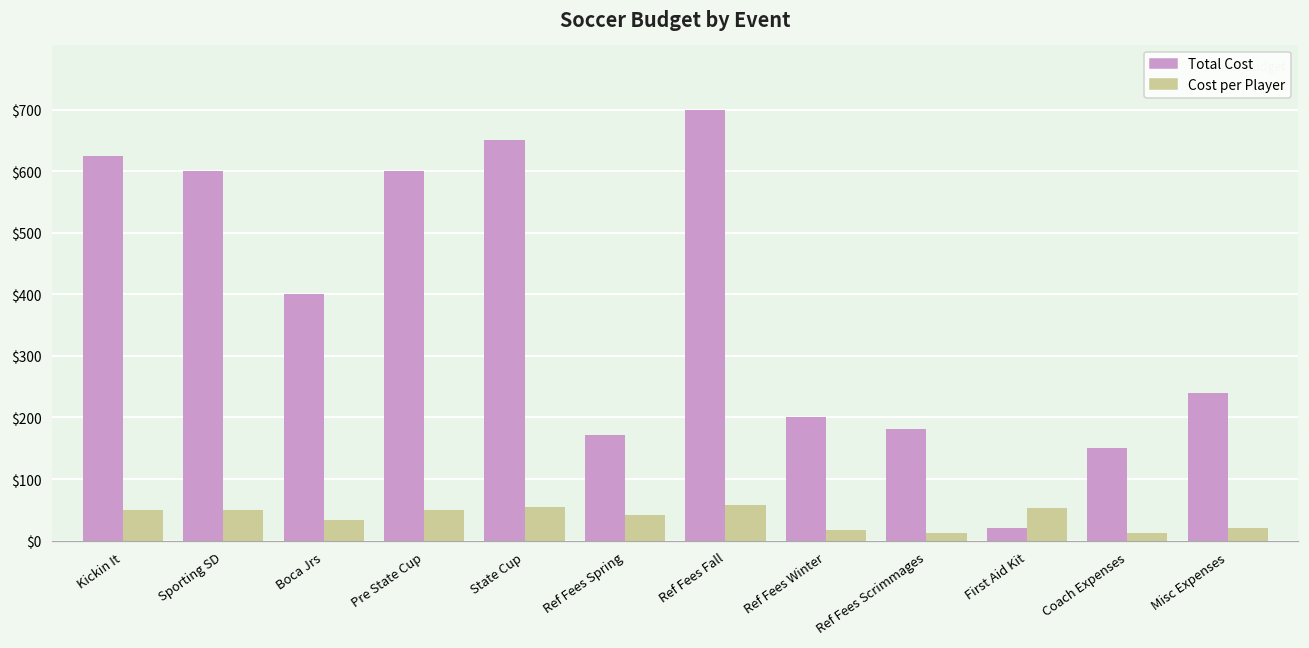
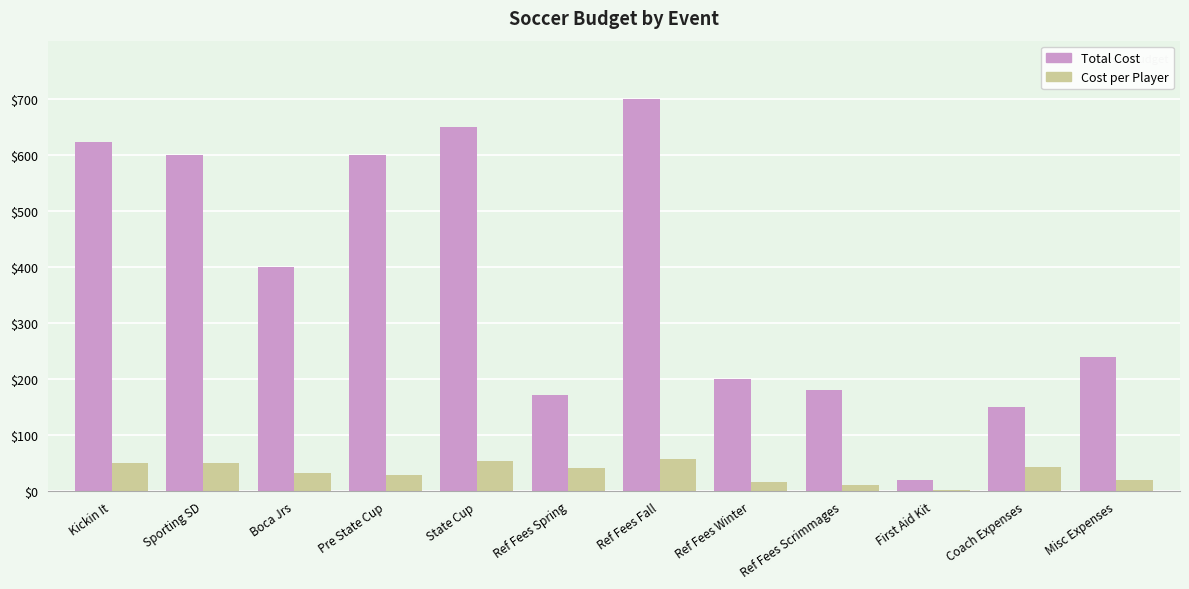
Cost per Player, Pre State Cup: $50 -> $30
Cost per Player, First Aid Kit: $50 -> $0
Cost per Player, Coach Expenses: $10 -> $40
